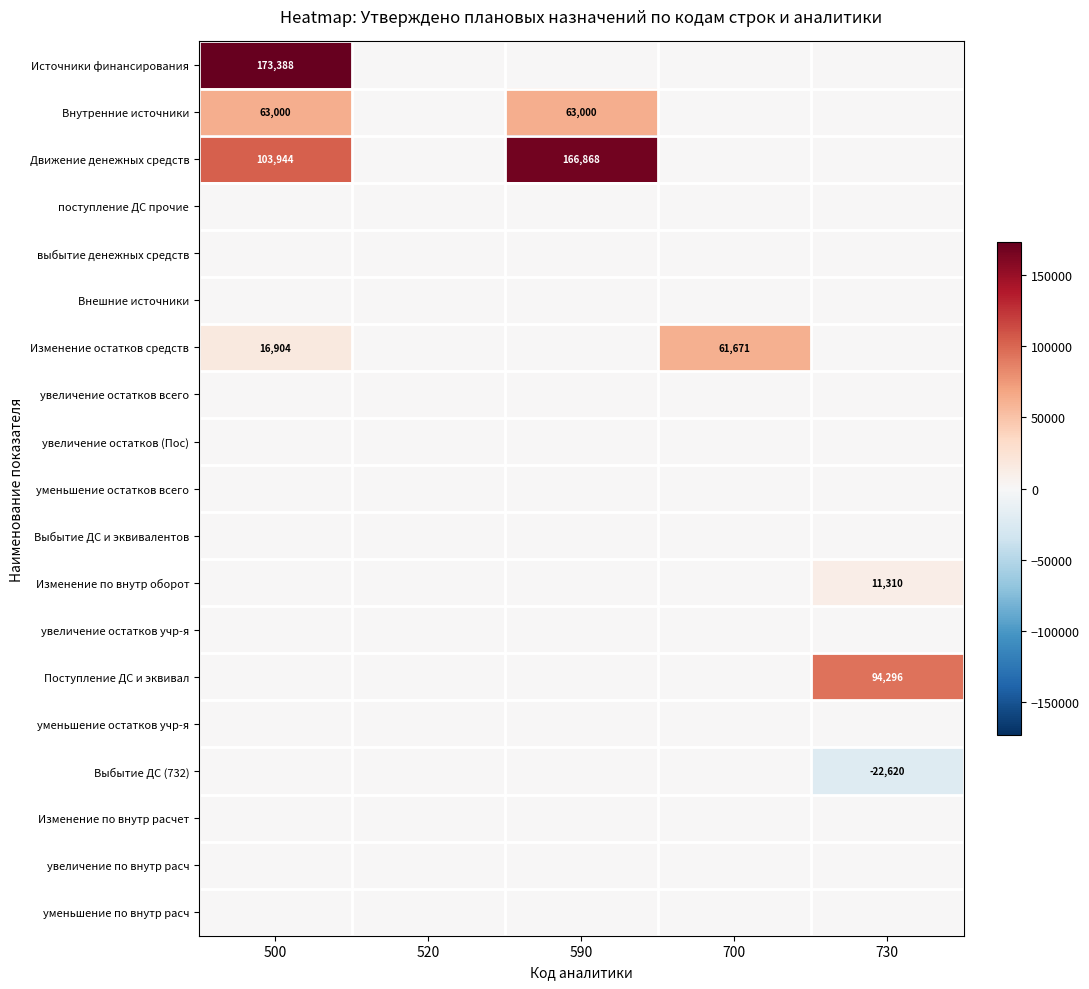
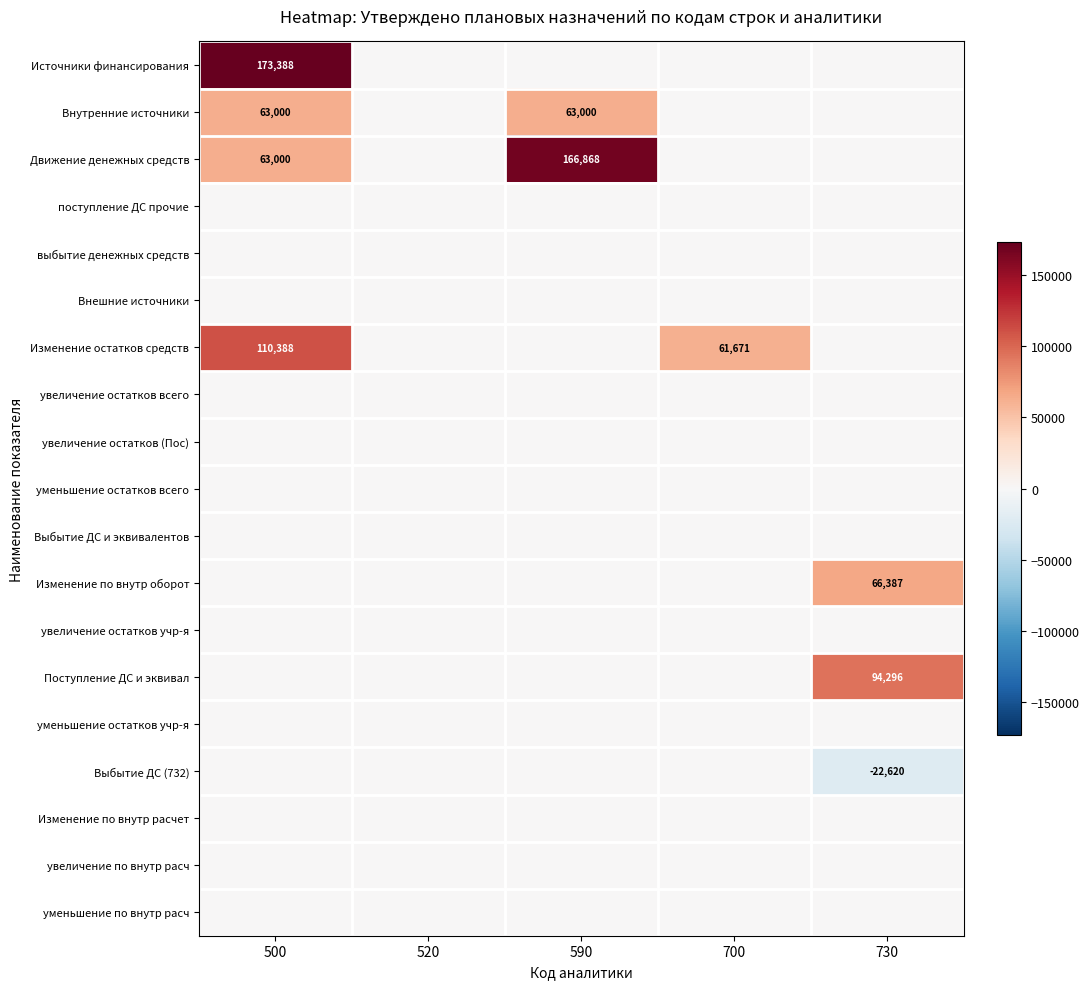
Движение денежных средств, 500: 103,944 -> 63,000
Изменение остатков средств, 500: 16,904 -> 110,388
Изменение по внутр оборот, 730: 11,310 -> 66,387
